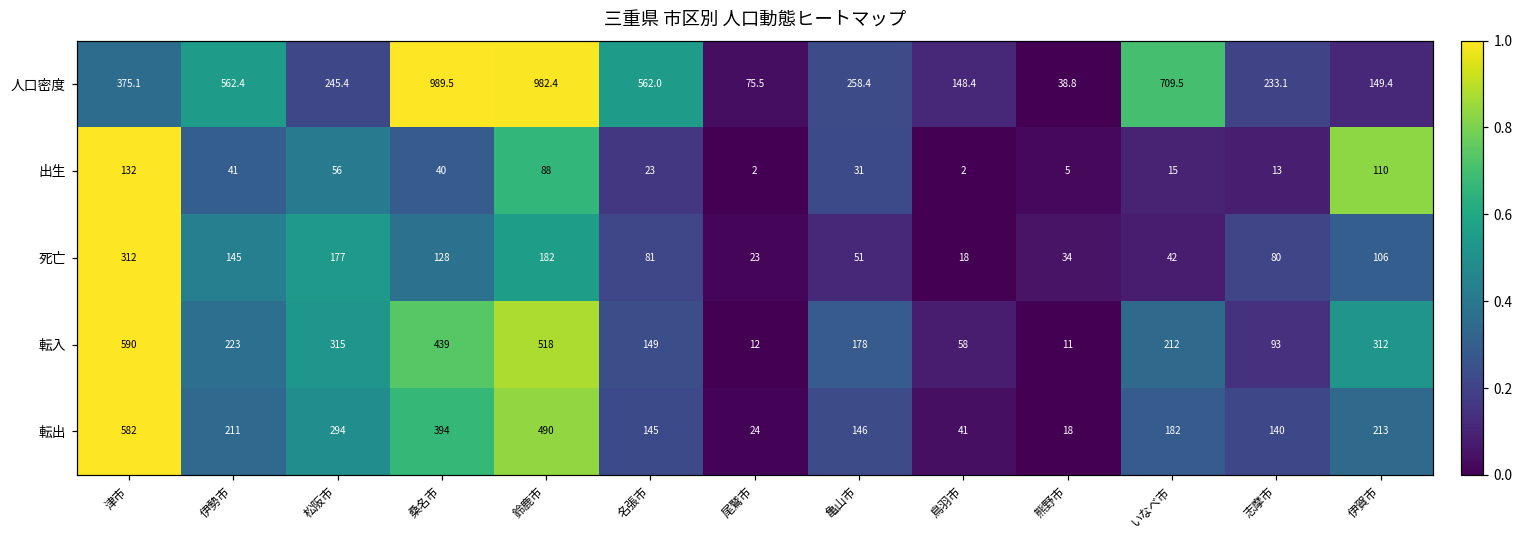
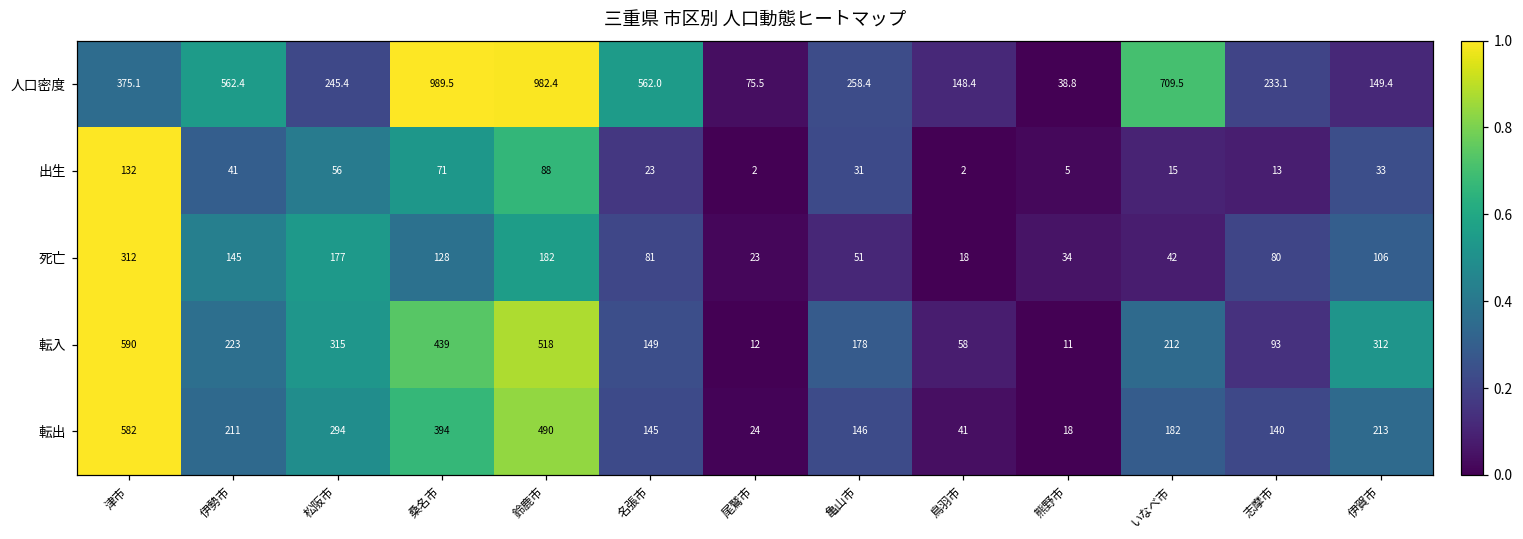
出生, 桑名市: 40 -> 71
出生, 伊賀市: 110 -> 33
